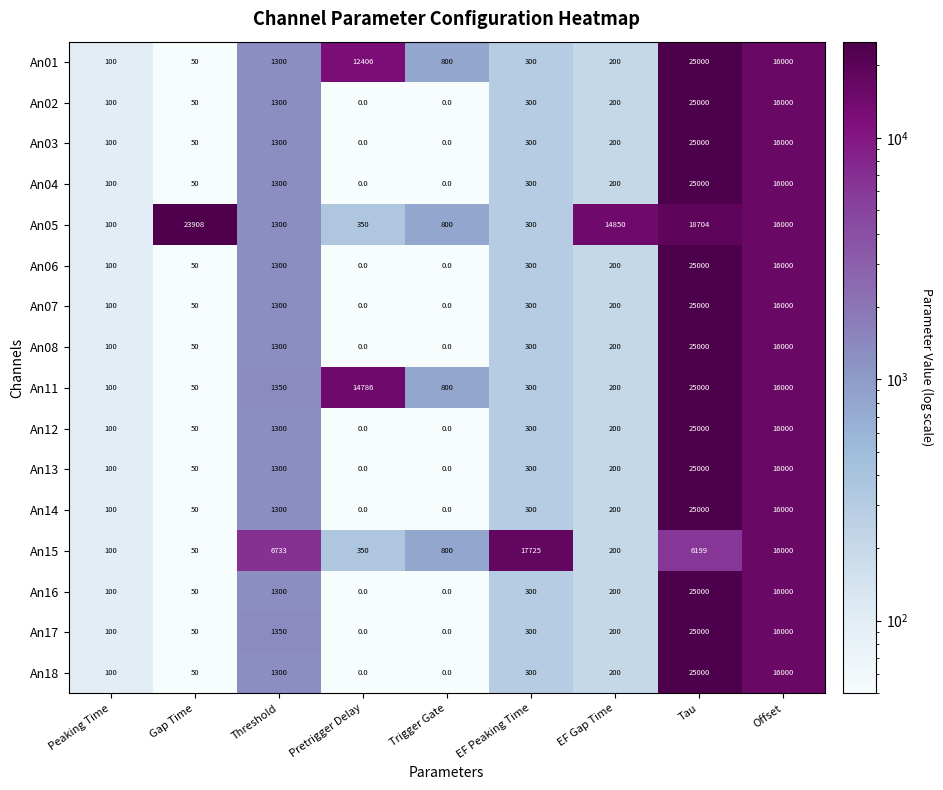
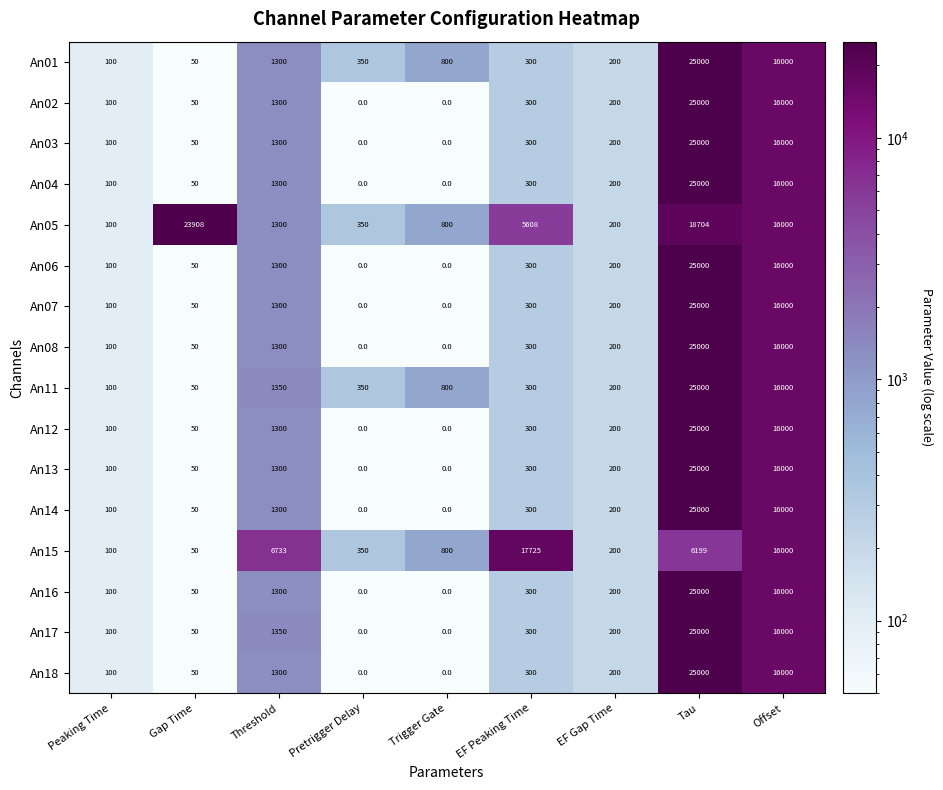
An01, Pretrigger Delay: 12406 -> 350
An05, EF Peaking Time: 300 -> 5608
An05, EF Gap Time: 14850 -> 200
An11, Pretrigger Delay: 14786 -> 350
